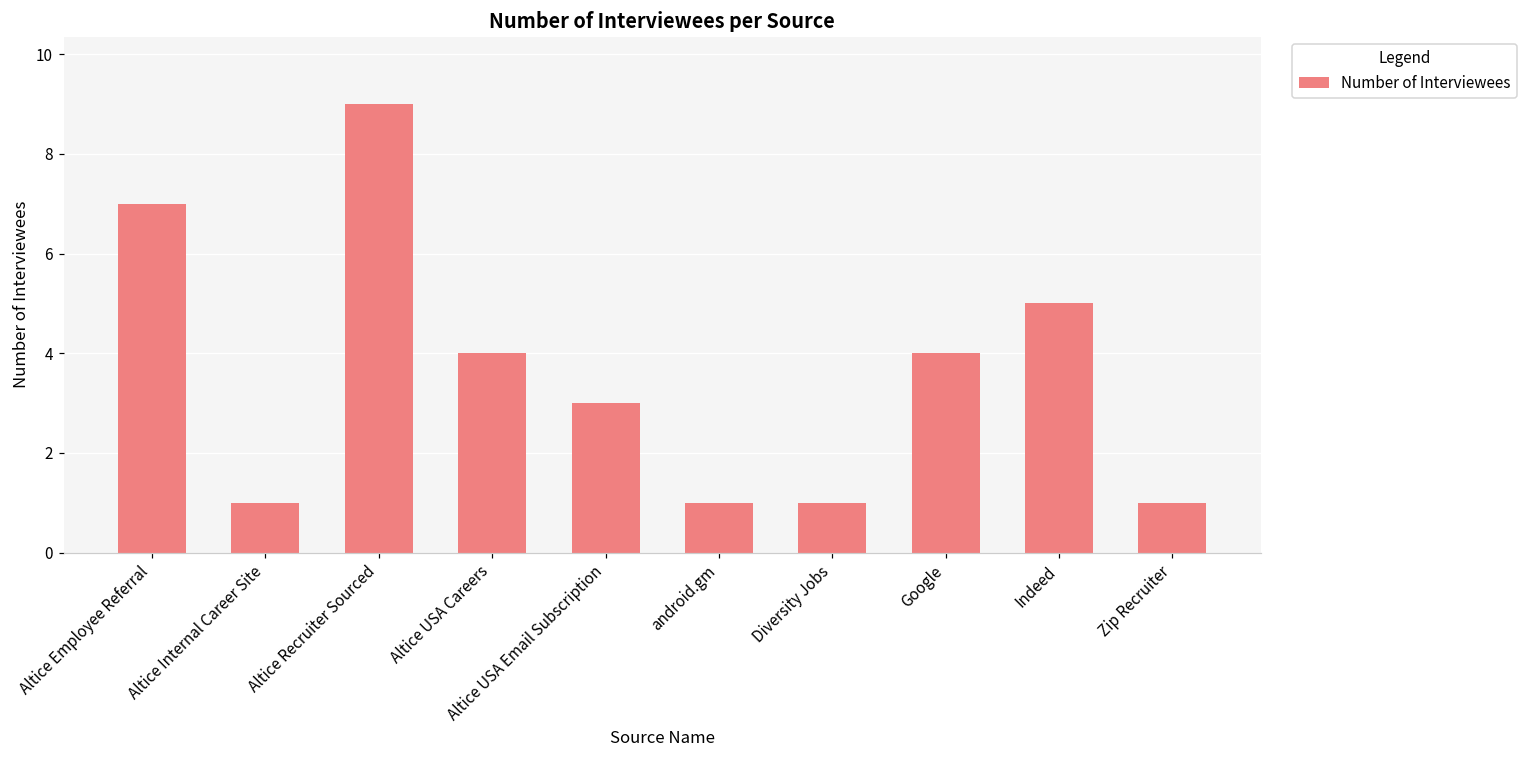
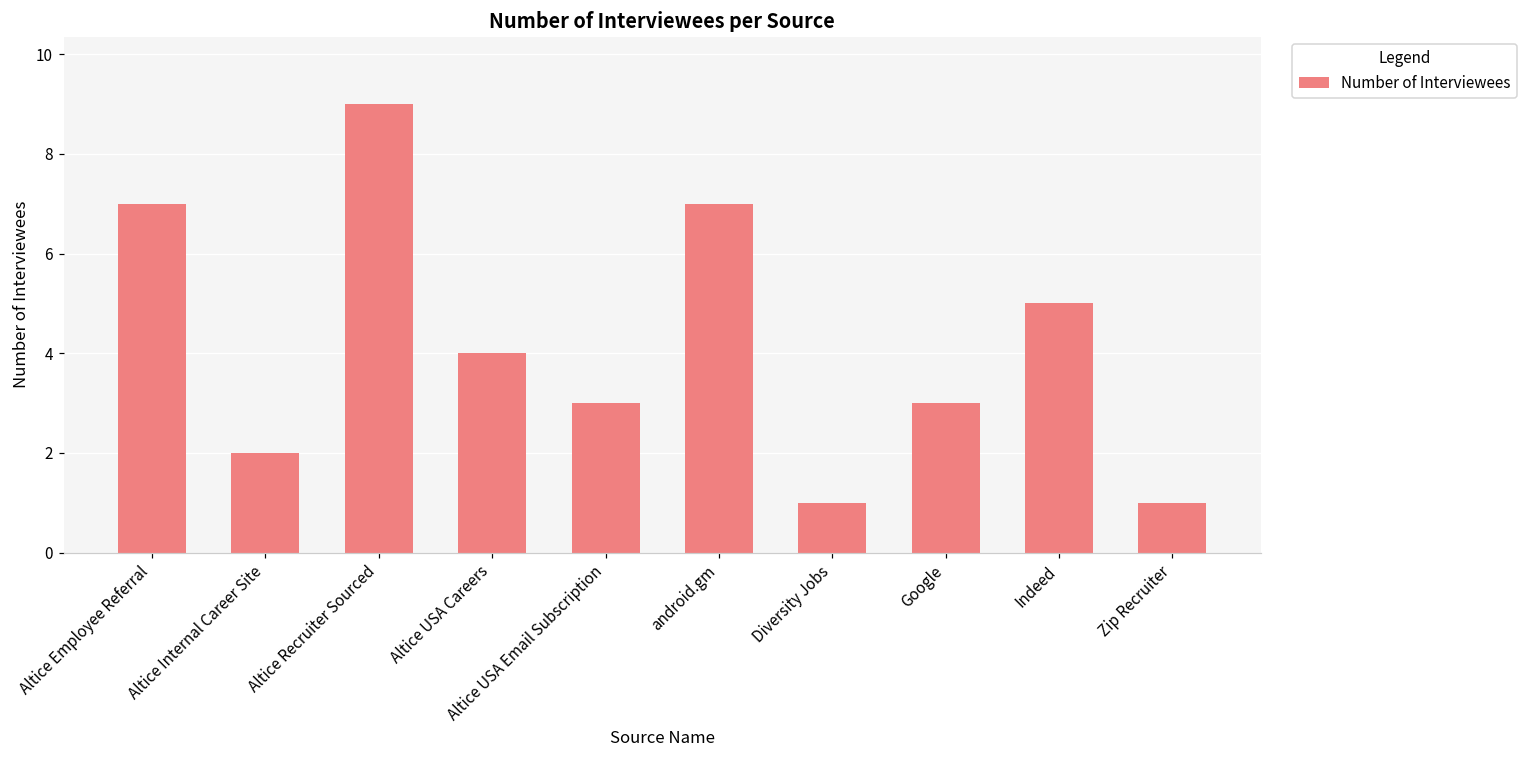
Altice Internal Career Site: 1 -> 2
android.gm: 1 -> 7
Google: 4 -> 3
